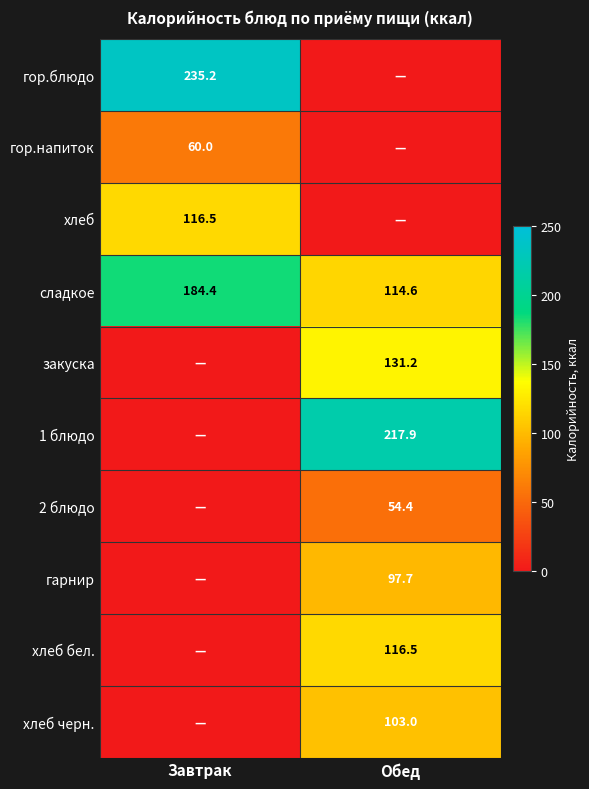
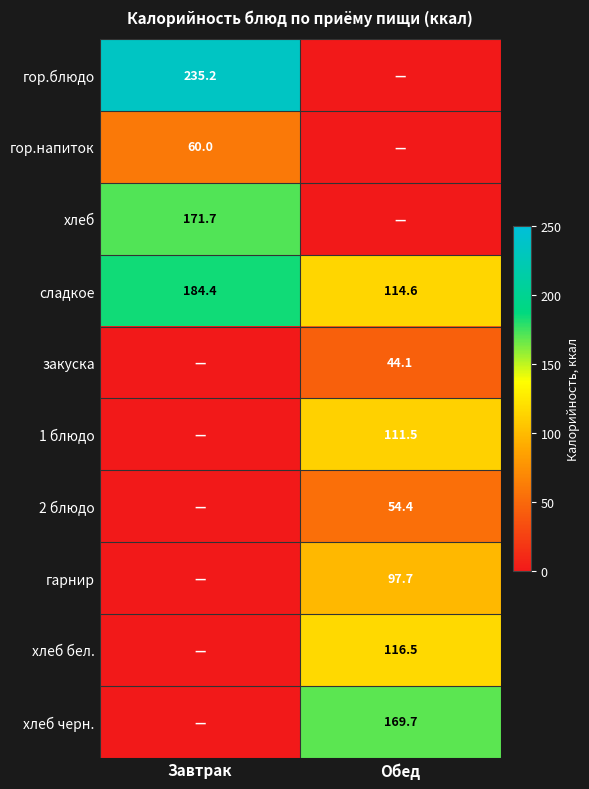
хлеб, Завтрак: 116.5 -> 171.7
закуска, Обед: 131.2 -> 44.1
1 блюдо, Обед: 217.9 -> 111.5
хлеб черн., Обед: 103.0 -> 169.7
